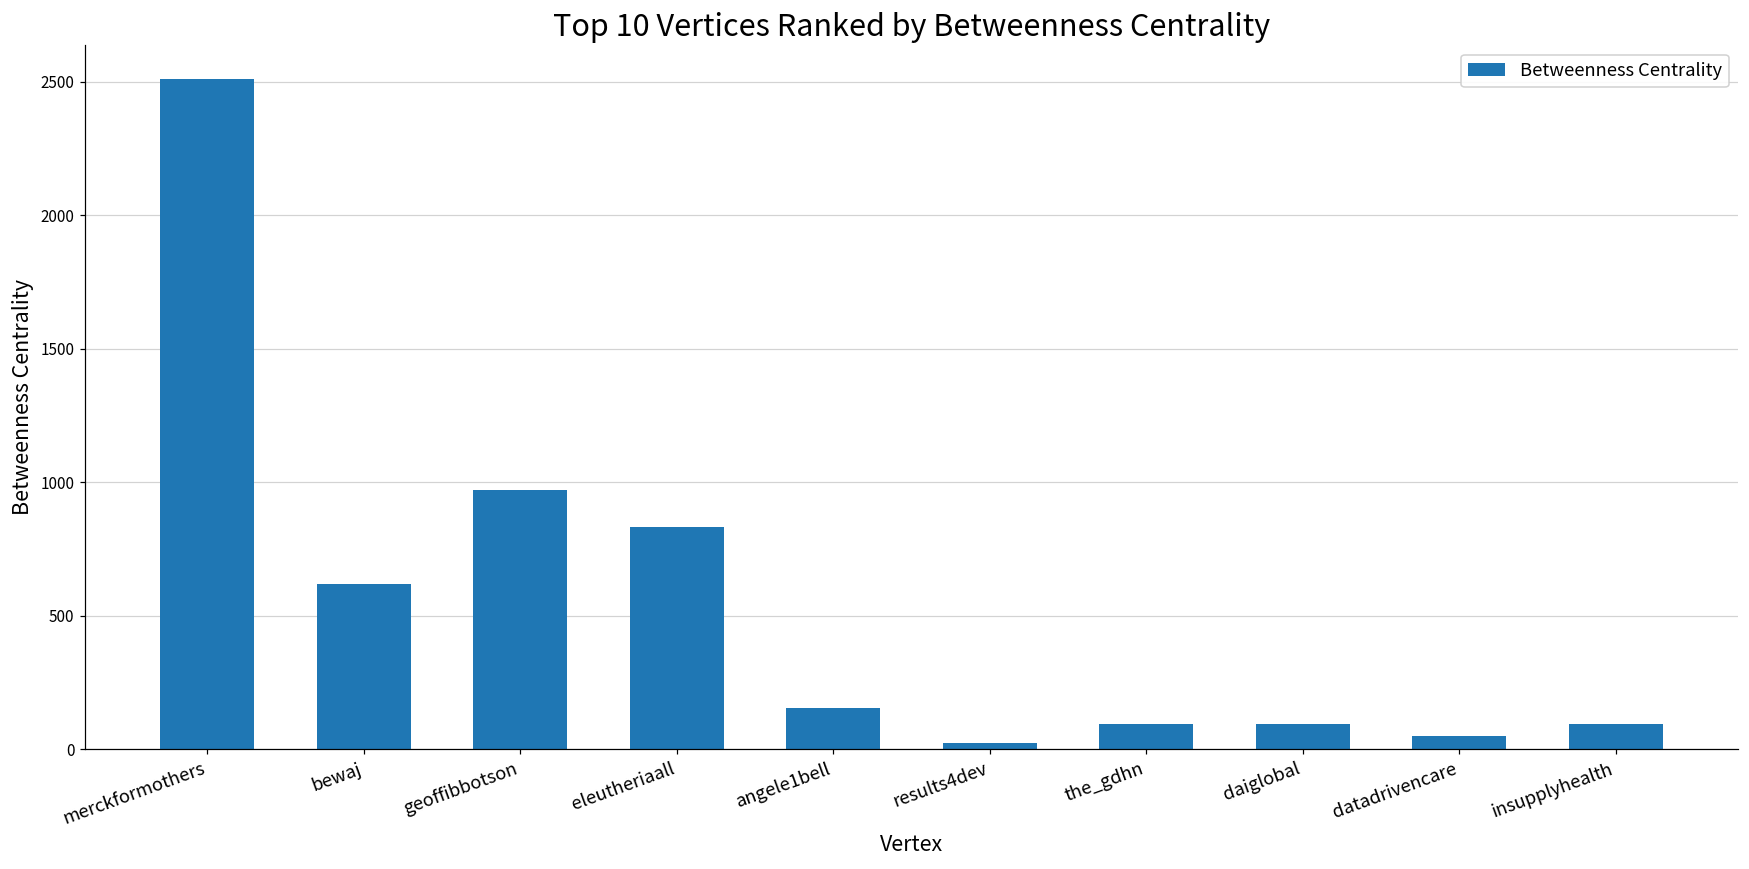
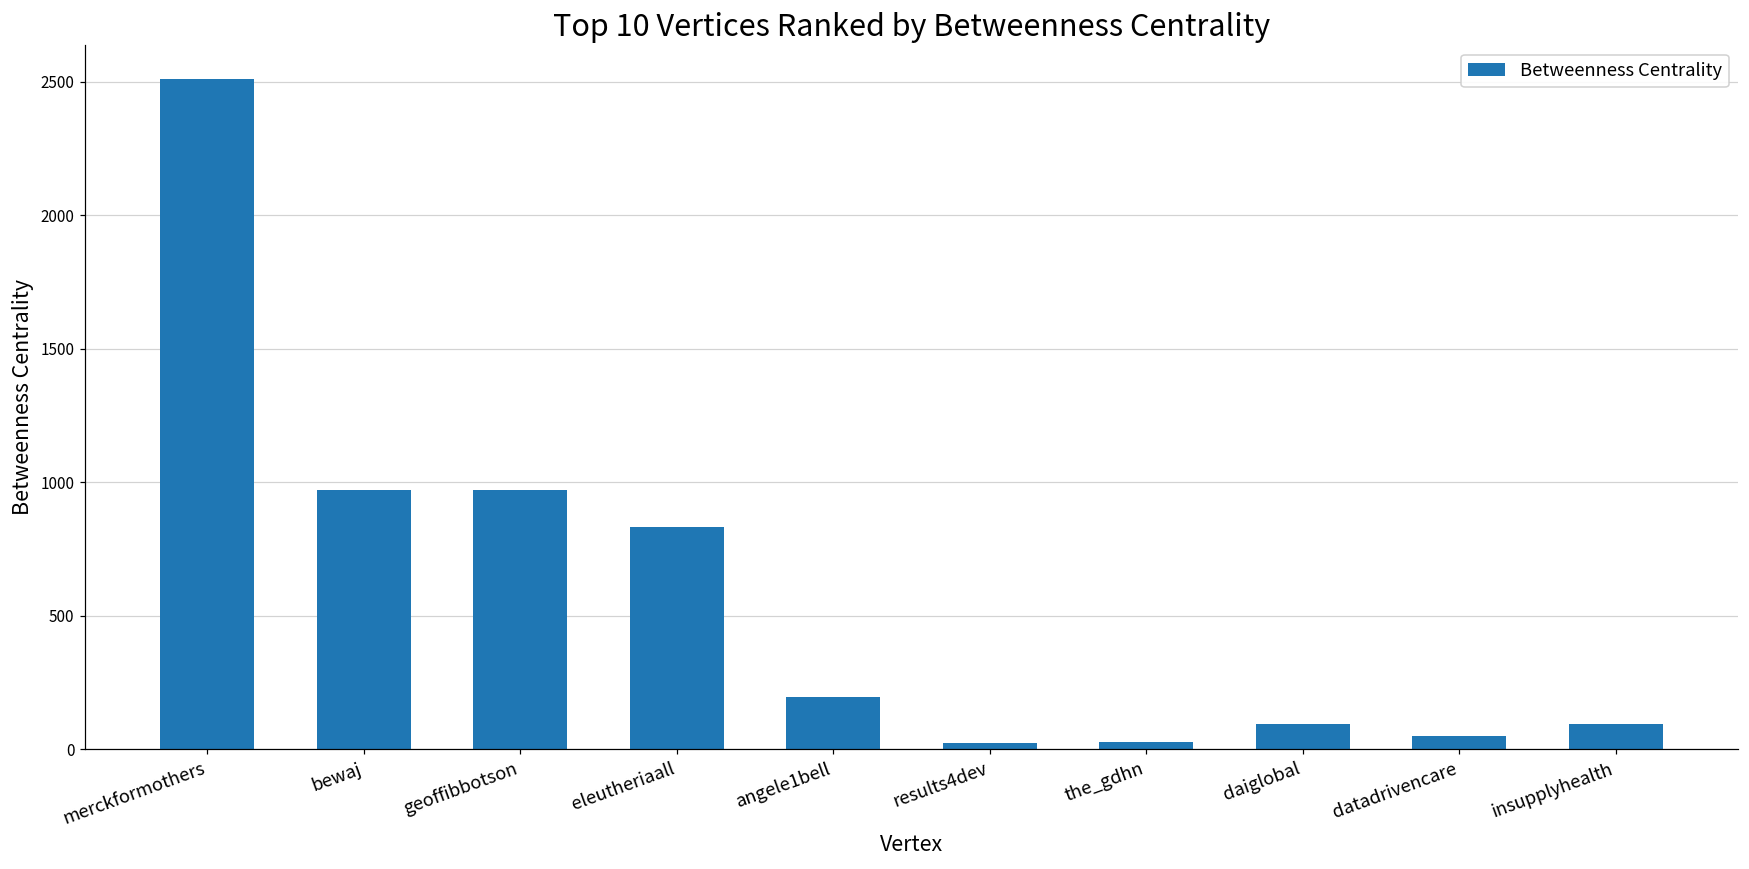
bewaj: 620 -> 970
angele1bell: 160 -> 200
the_gdhn: 90 -> 30
